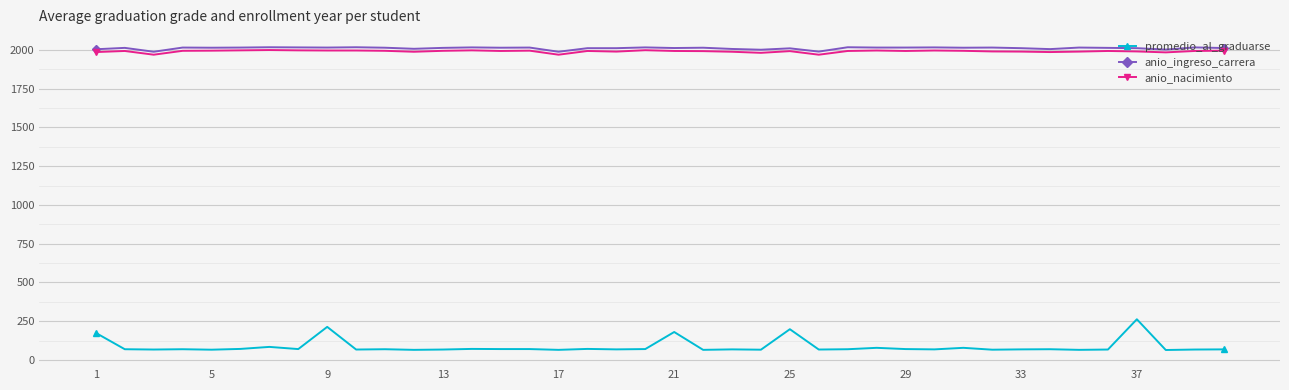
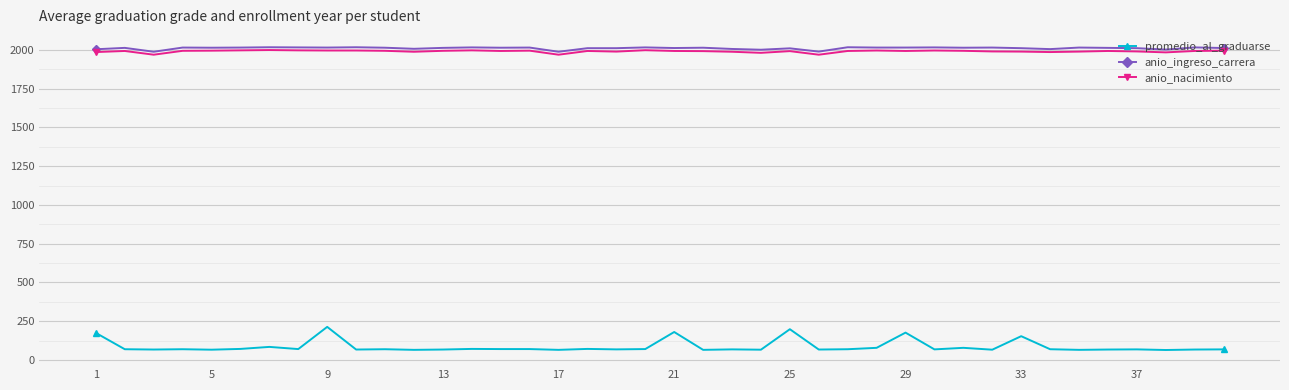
promedio_al_graduarse, 29: 70 -> 180
promedio_al_graduarse, 33: 70 -> 150
promedio_al_graduarse, 37: 260 -> 70
